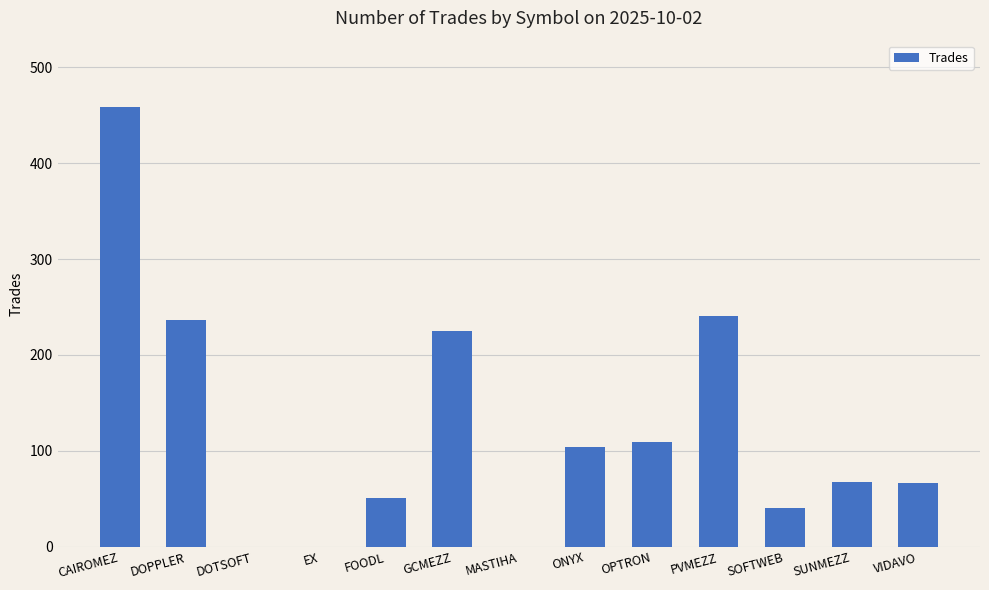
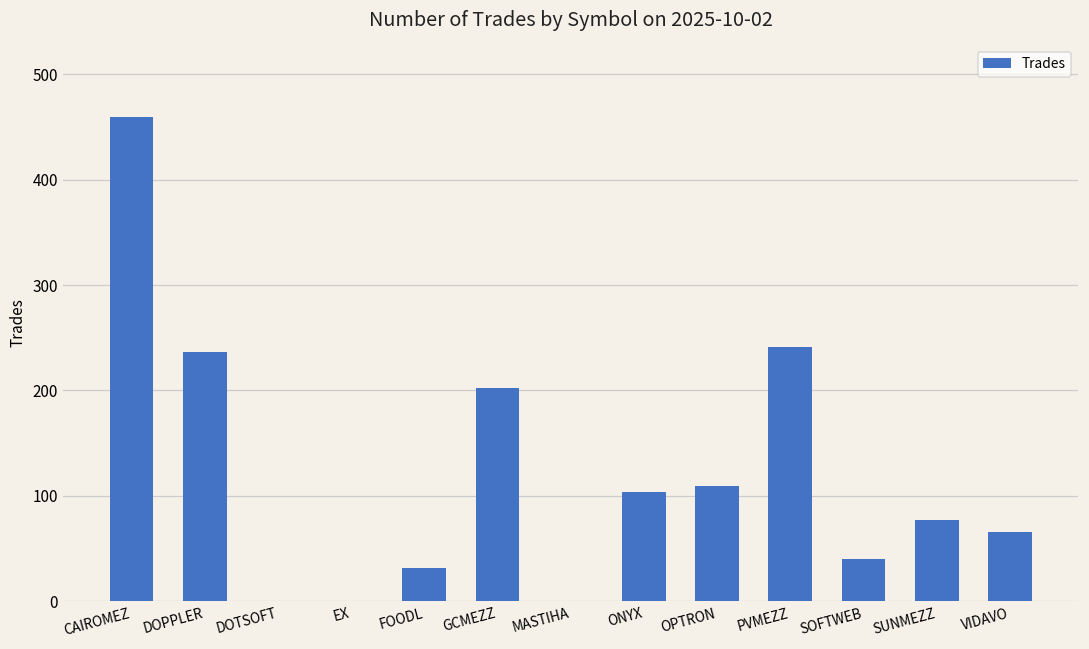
FOODL: 50 -> 30
GCMEZZ: 230 -> 200
SUNMEZZ: 70 -> 80
